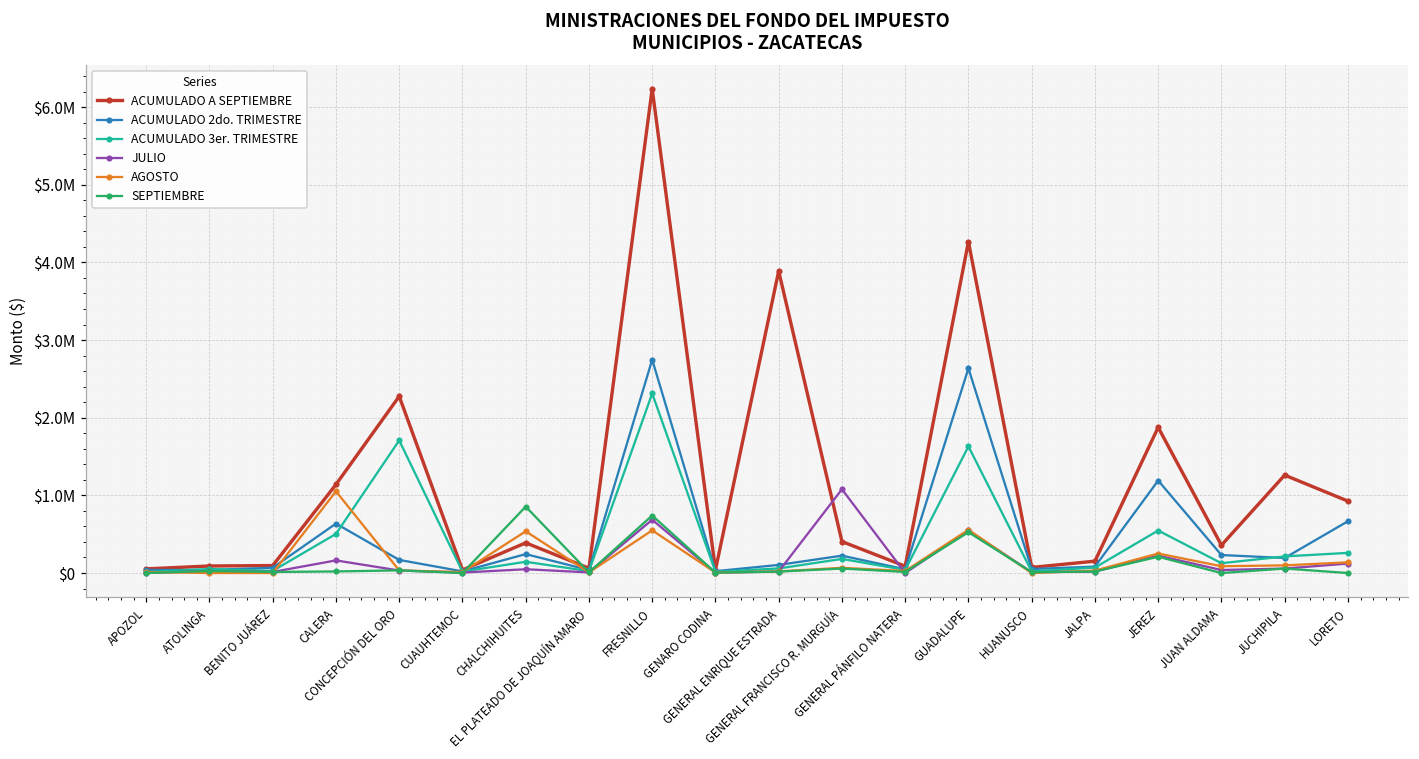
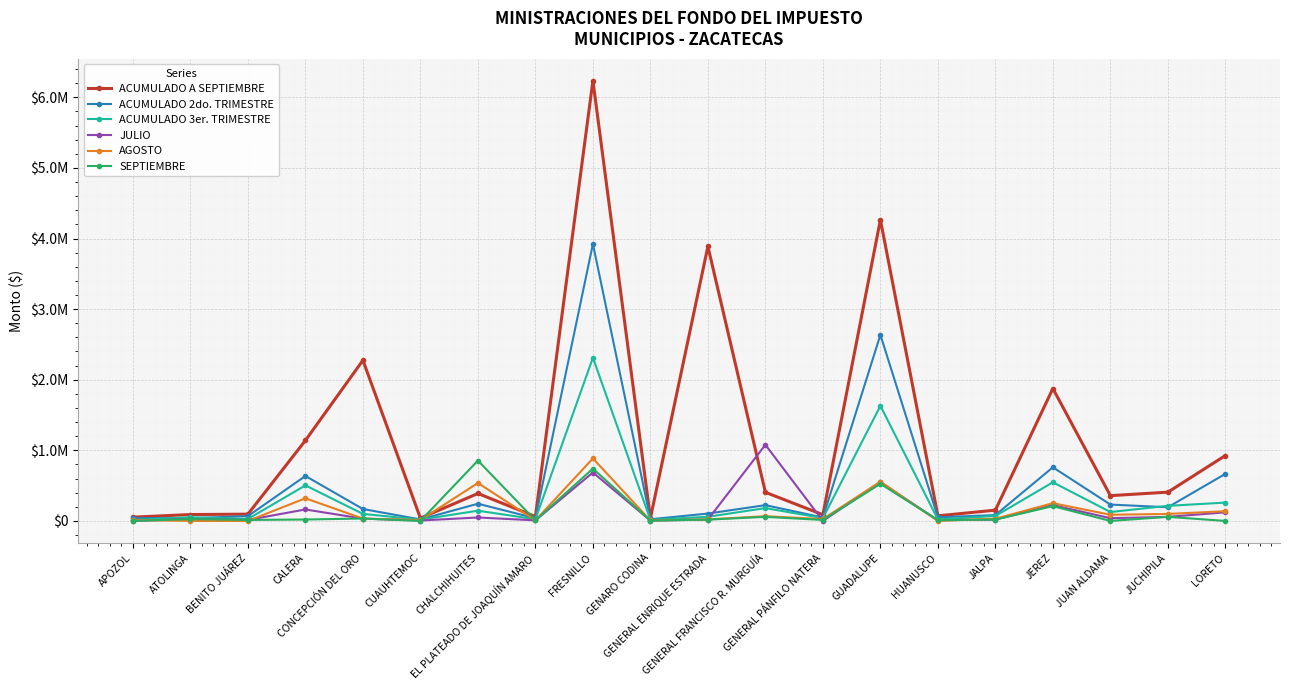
AGOSTO, CALERA: $1100000 -> $300000
ACUMULADO 3er. TRIMESTRE, CONCEPCIÓN DEL ORO: $1700000 -> $100000
ACUMULADO 2do. TRIMESTRE, FRESNILLO: $2700000 -> $3900000
AGOSTO, FRESNILLO: $500000 -> $900000
ACUMULADO 2do. TRIMESTRE, JEREZ: $1200000 -> $800000
ACUMULADO A SEPTIEMBRE, JUCHIPILA: $1300000 -> $400000
